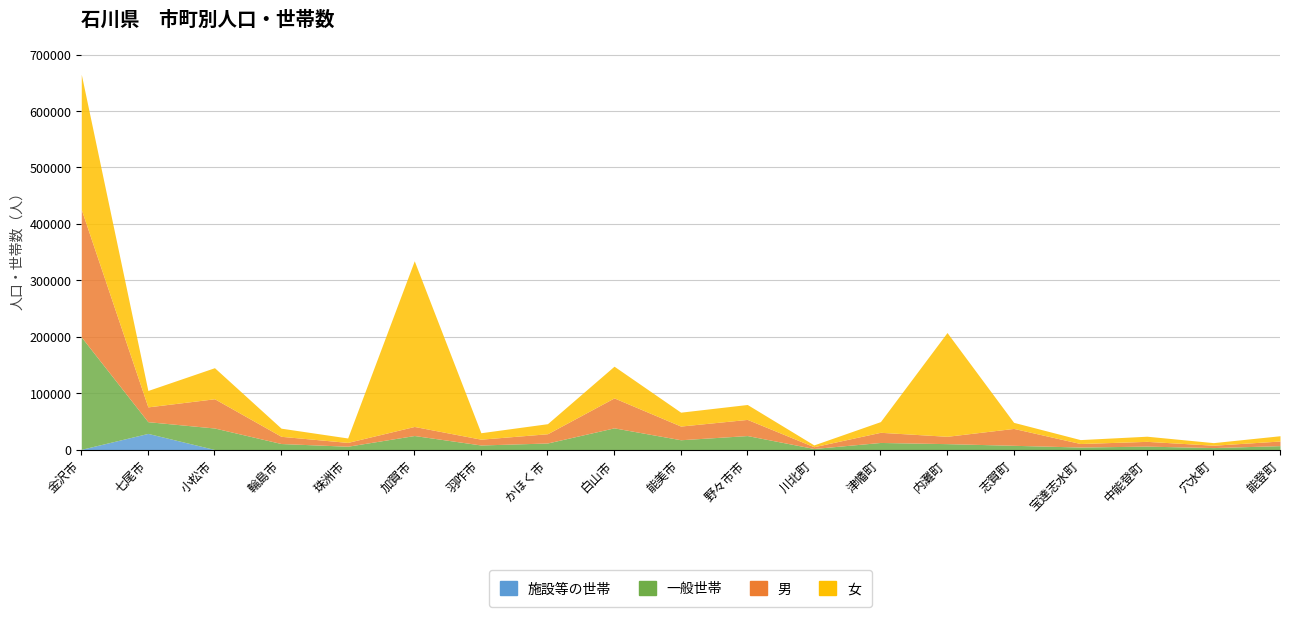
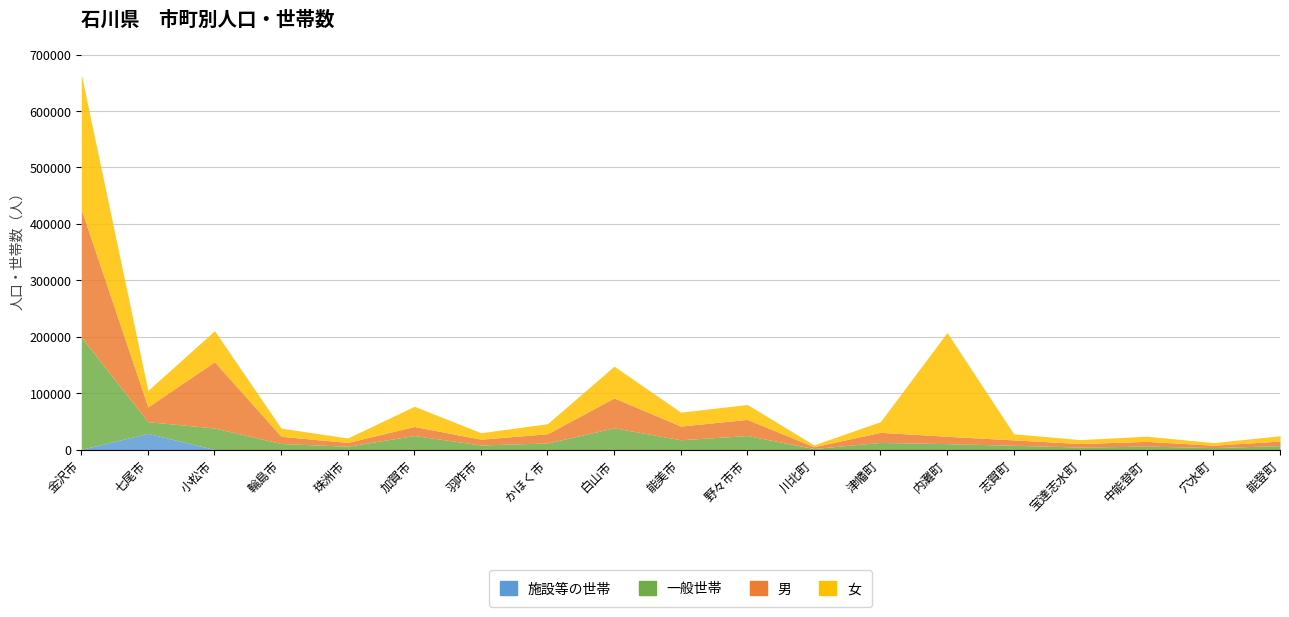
男, 小松市: 50000 -> 120000
女, 加賀市: 290000 -> 40000
男, 志賀町: 30000 -> 10000
